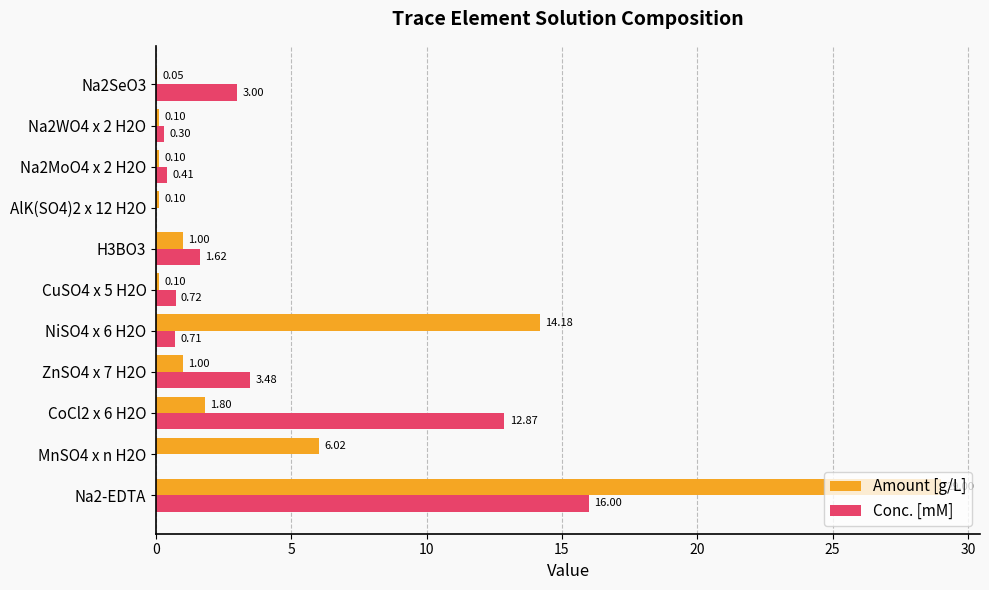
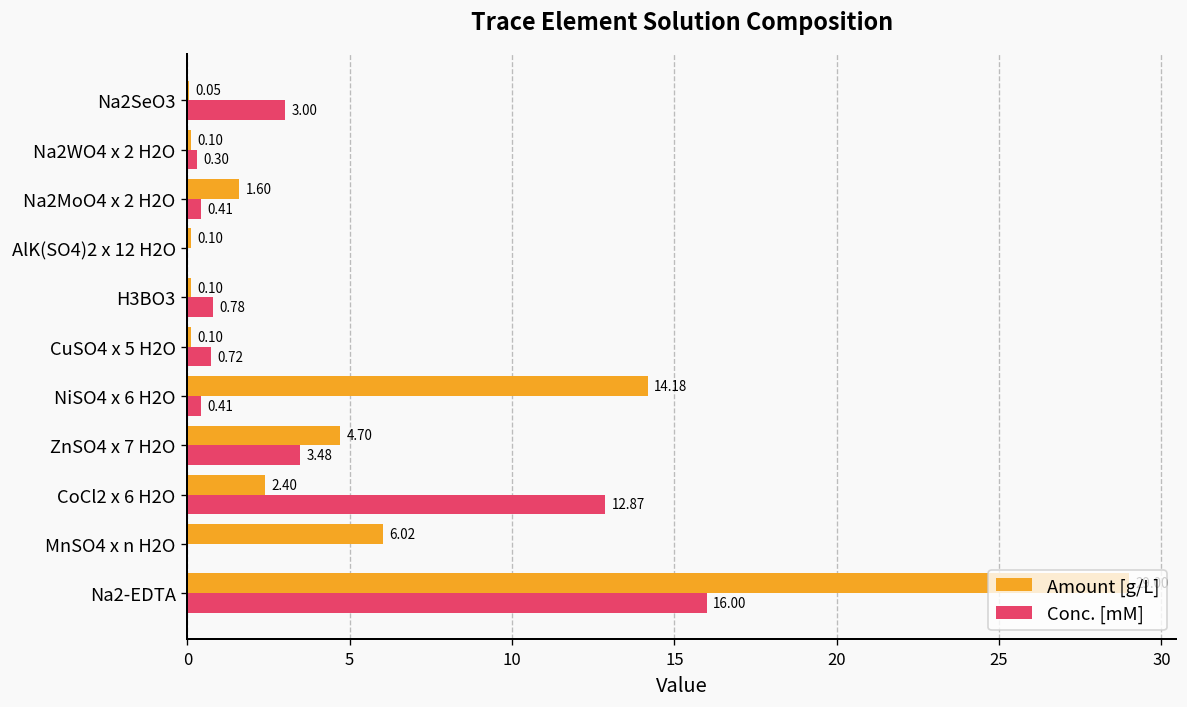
Amount [g/L], Na2MoO4 x 2 H2O: 0.10 -> 1.60
Amount [g/L], H3BO3: 1.00 -> 0.10
Conc. [mM], H3BO3: 1.62 -> 0.78
Conc. [mM], NiSO4 x 6 H2O: 0.71 -> 0.41
Amount [g/L], ZnSO4 x 7 H2O: 1.00 -> 4.70
Amount [g/L], CoCl2 x 6 H2O: 1.80 -> 2.40
